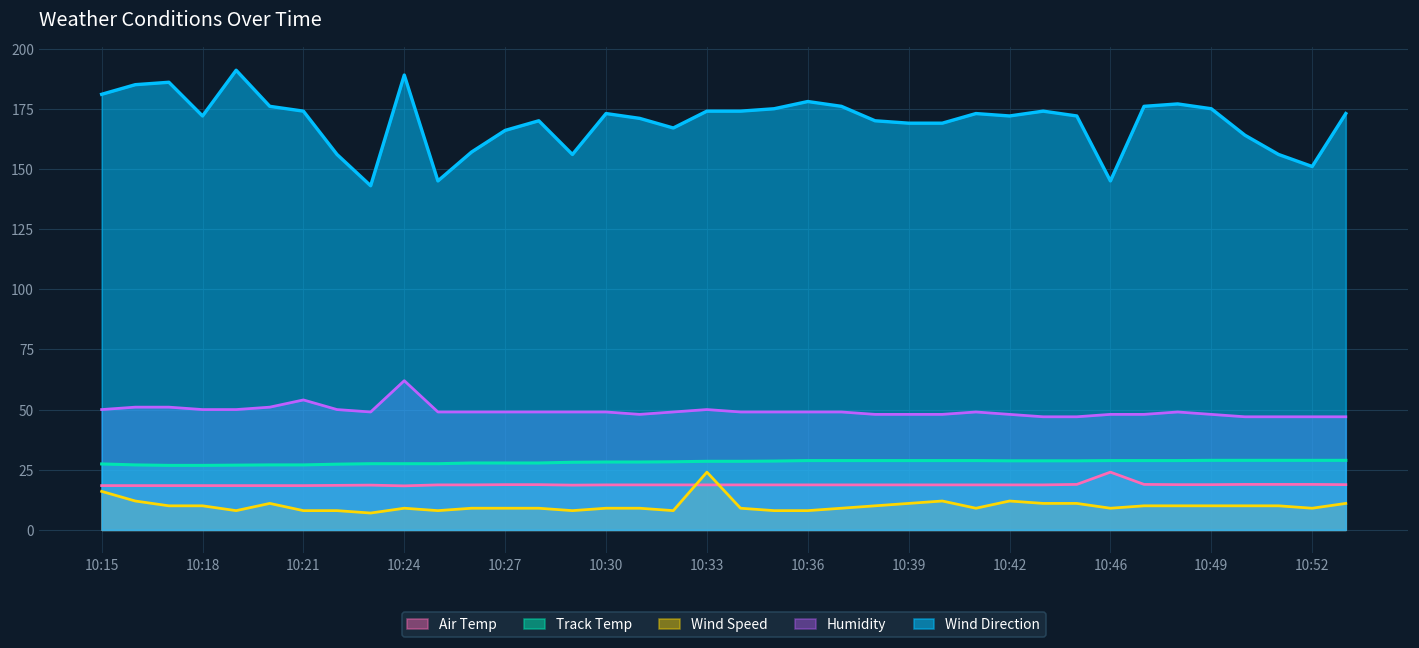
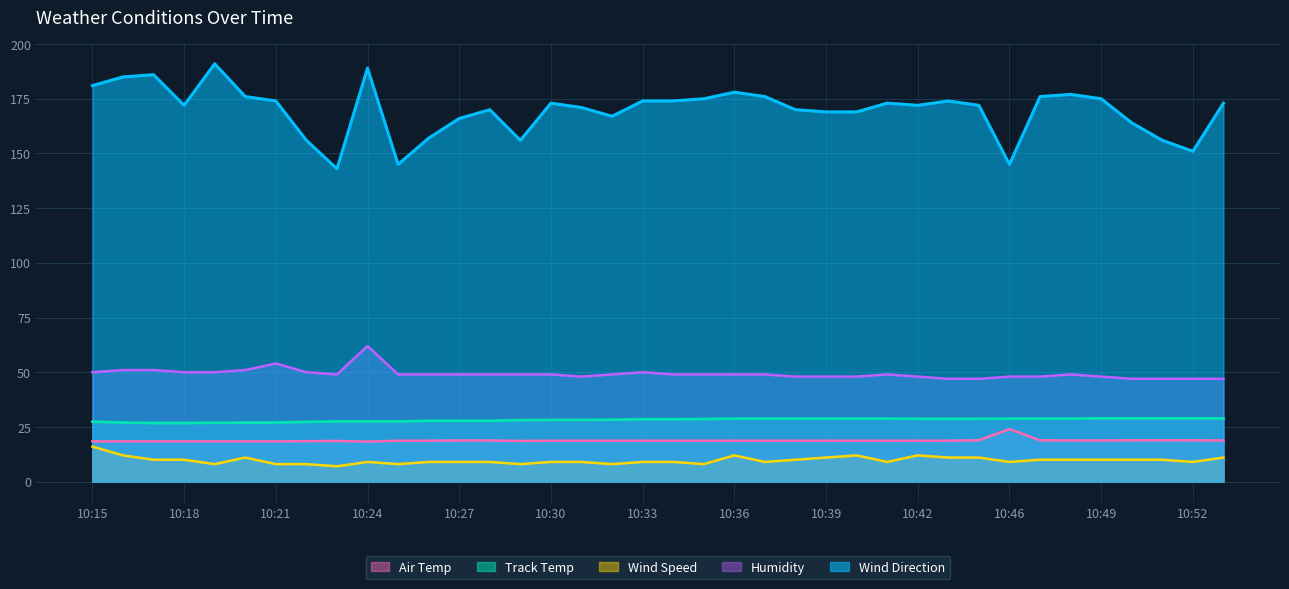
Wind Speed, 10:33: 24 -> 9
Wind Speed, 10:36: 8 -> 12
